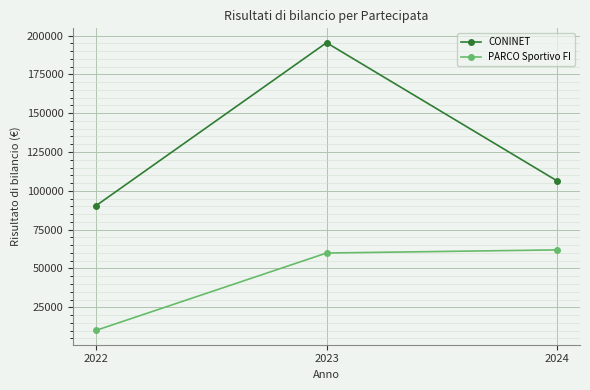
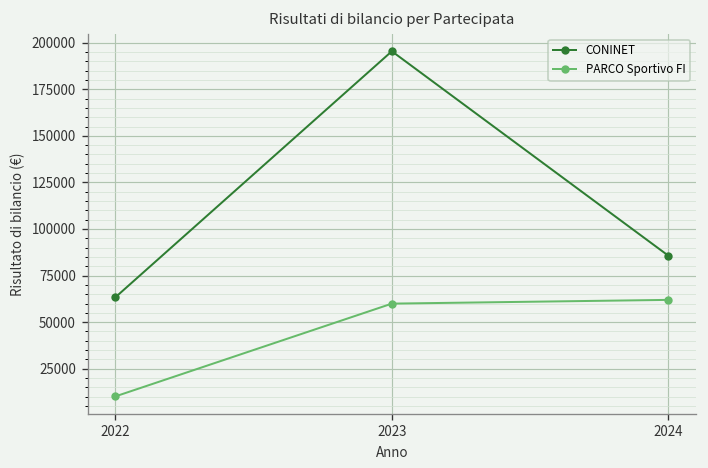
CONINET, 2022: 90000 -> 63000
CONINET, 2024: 106000 -> 86000
